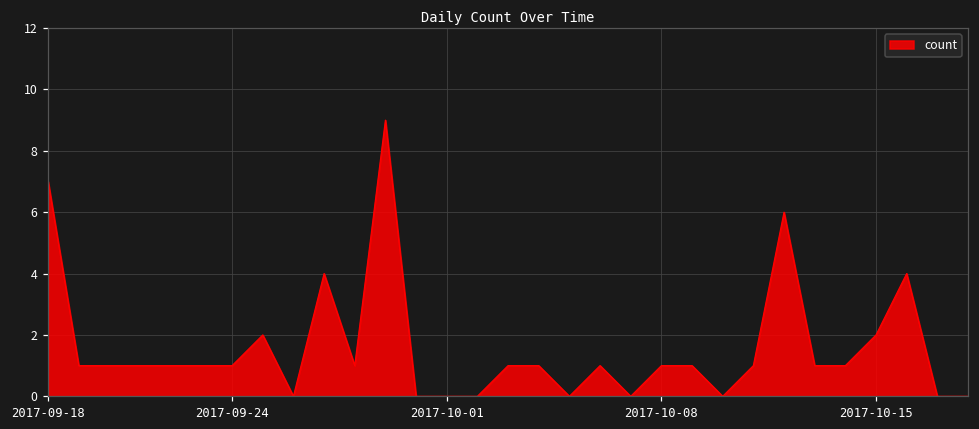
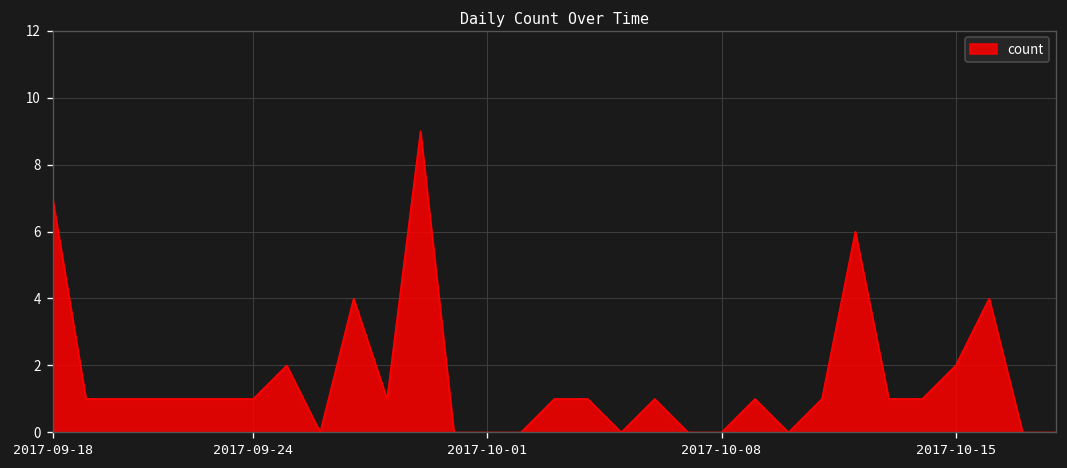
2017-10-08: 1 -> 0
